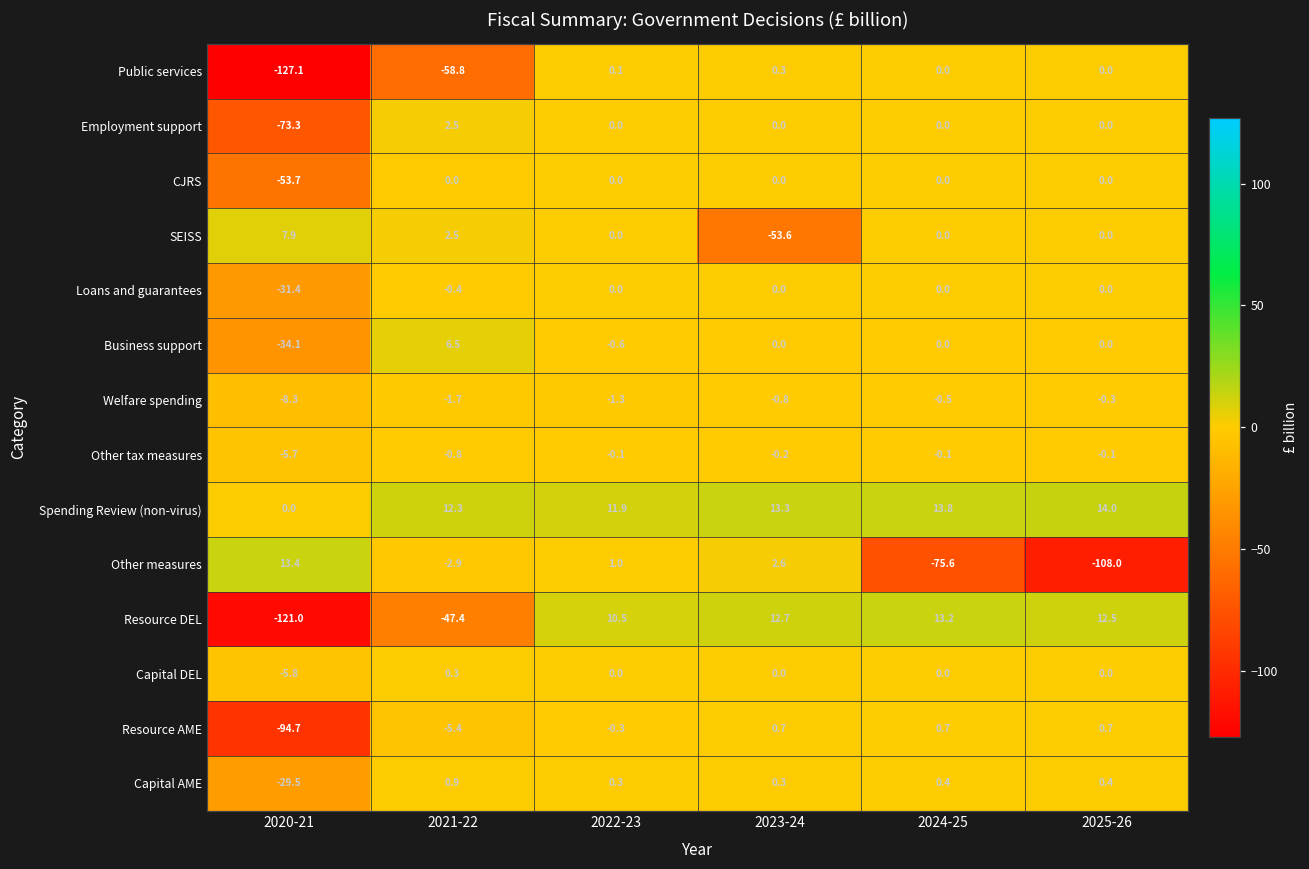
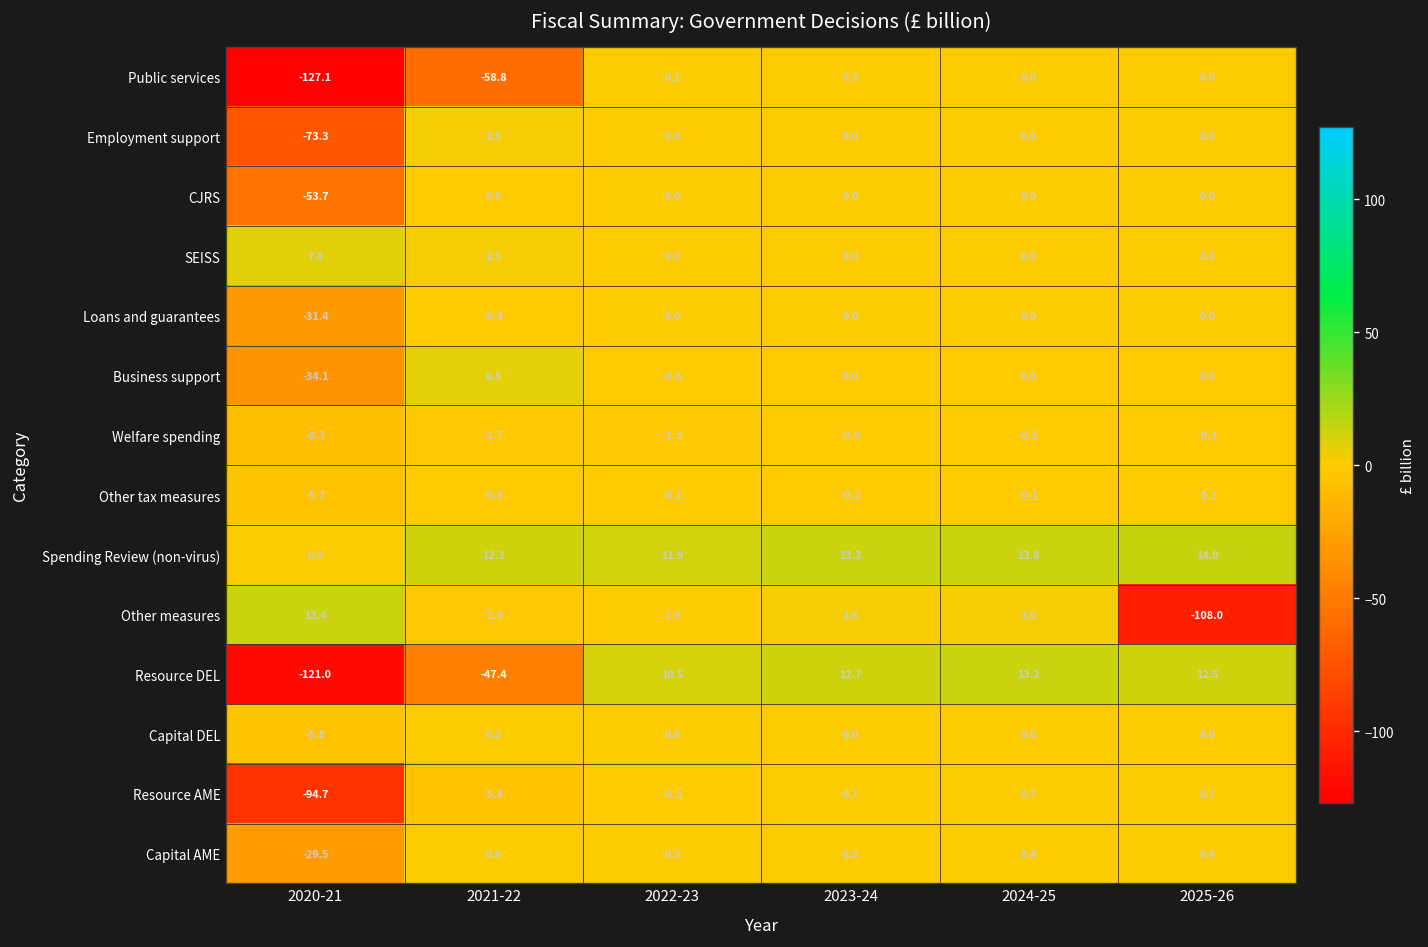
SEISS, 2023-24: -53.6 -> 0.0
Other measures, 2024-25: -75.6 -> 3.0
